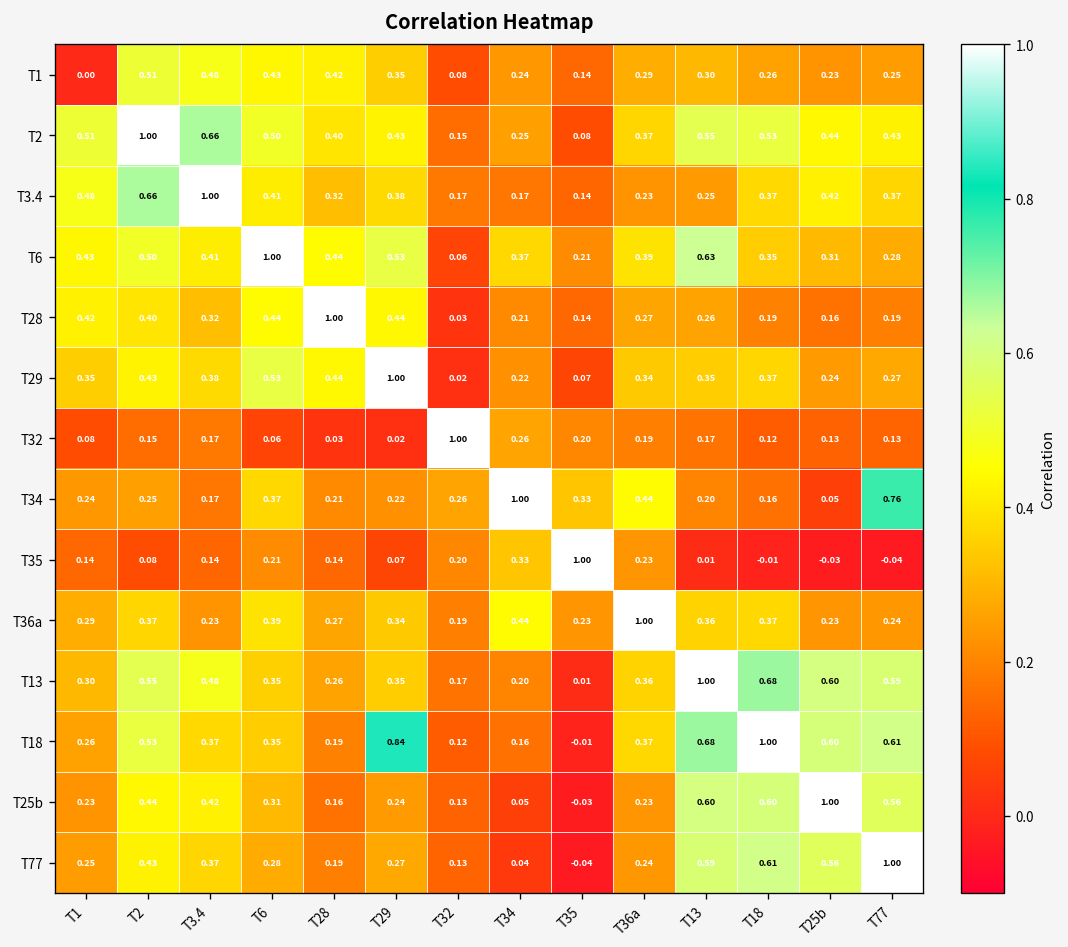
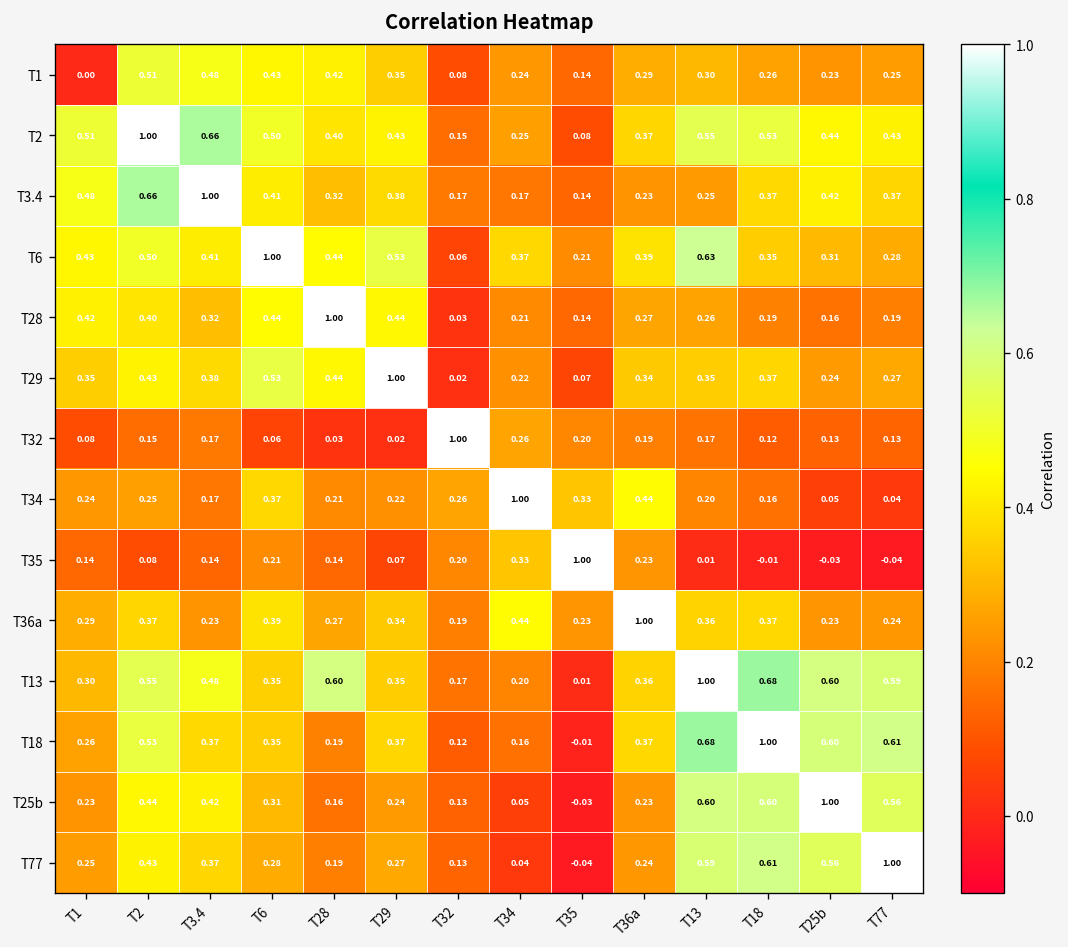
T34, T77: 0.76 -> 0.04
T13, T28: 0.26 -> 0.60
T18, T29: 0.84 -> 0.37
